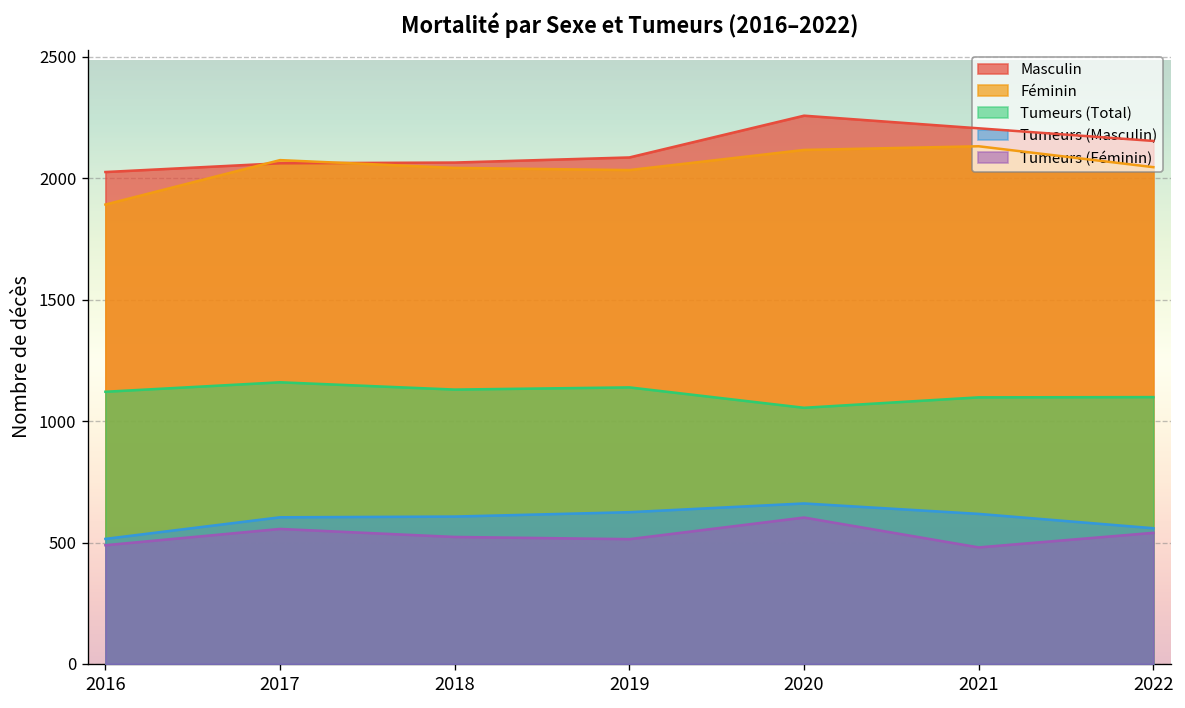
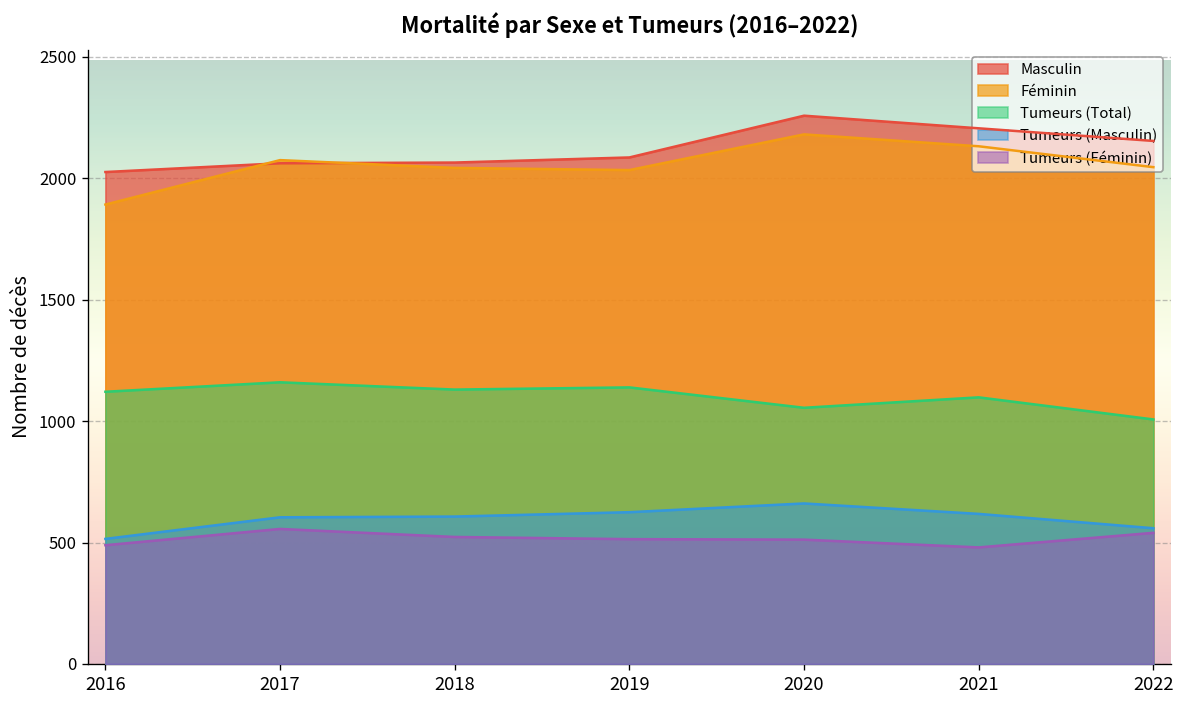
Féminin, 2020: 2120 -> 2180
Tumeurs (Féminin), 2020: 600 -> 510
Tumeurs (Total), 2022: 1100 -> 1010
